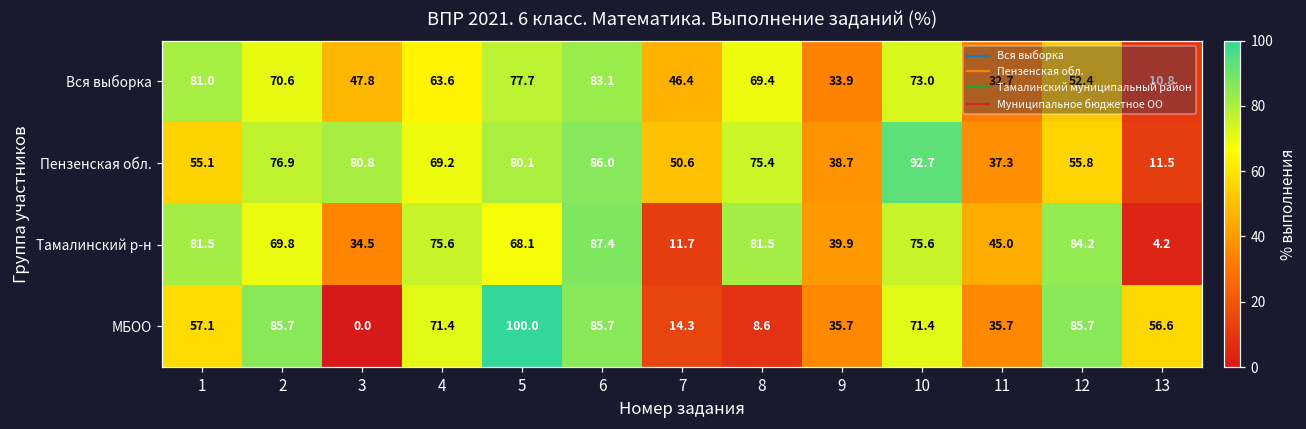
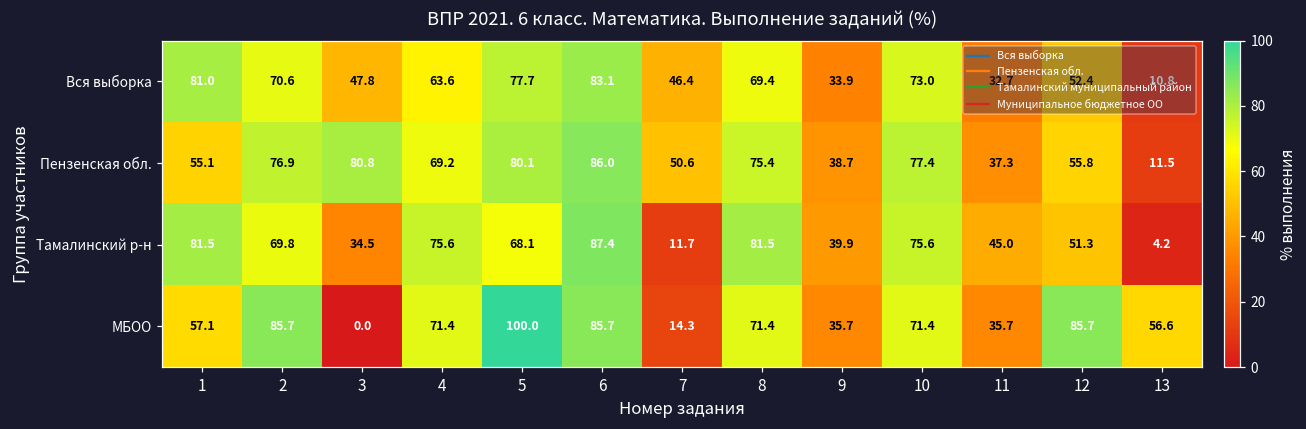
Пензенская обл., 10: 92.7 -> 77.4
Тамалинский р-н, 12: 84.2 -> 51.3
МБОО, 8: 8.6 -> 71.4
